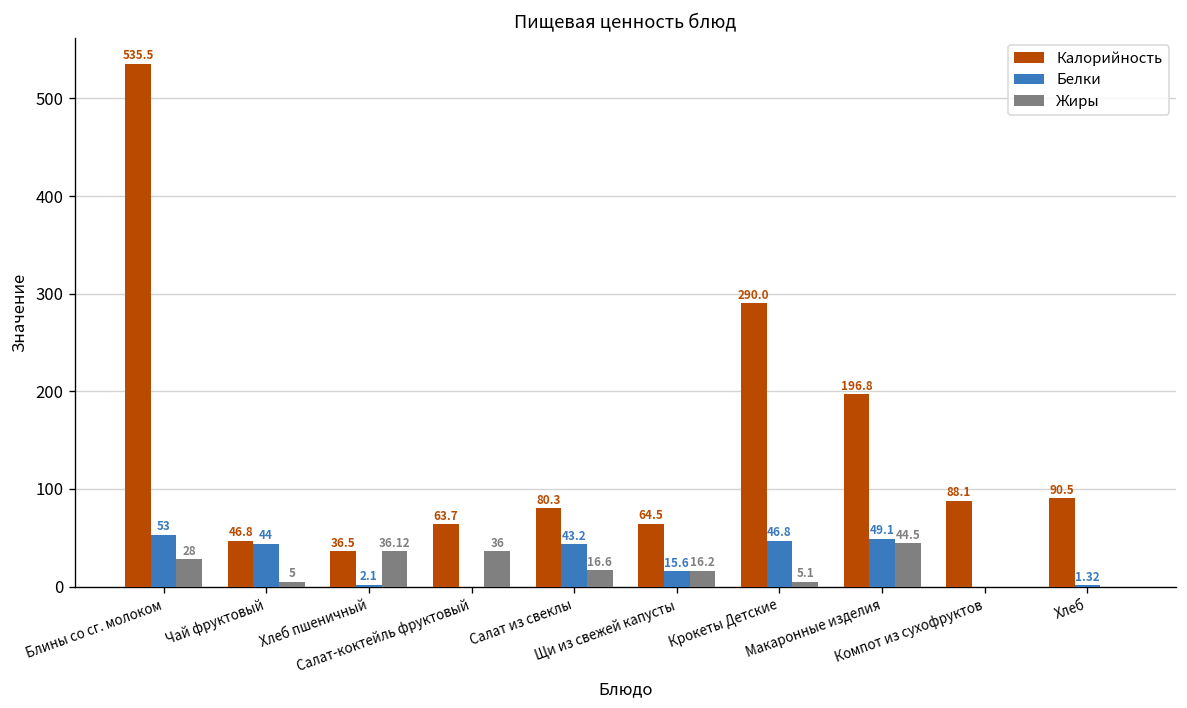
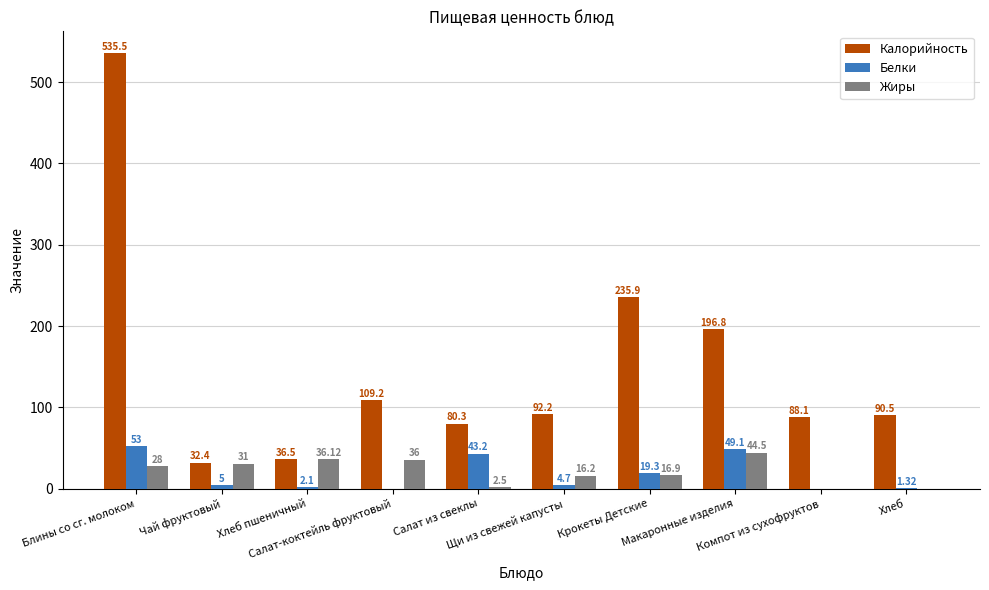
Калорийность, Чай фруктовый: 46.8 -> 32.4
Белки, Чай фруктовый: 44 -> 5
Жиры, Чай фруктовый: 5 -> 31
Калорийность, Салат-коктейль фруктовый: 63.7 -> 109.2
Жиры, Салат из свеклы: 16.6 -> 2.5
Калорийность, Щи из свежей капусты: 64.5 -> 92.2
Белки, Щи из свежей капусты: 15.6 -> 4.7
Калорийность, Крокеты Детские: 290.0 -> 235.9
Белки, Крокеты Детские: 46.8 -> 19.3
Жиры, Крокеты Детские: 5.1 -> 16.9
